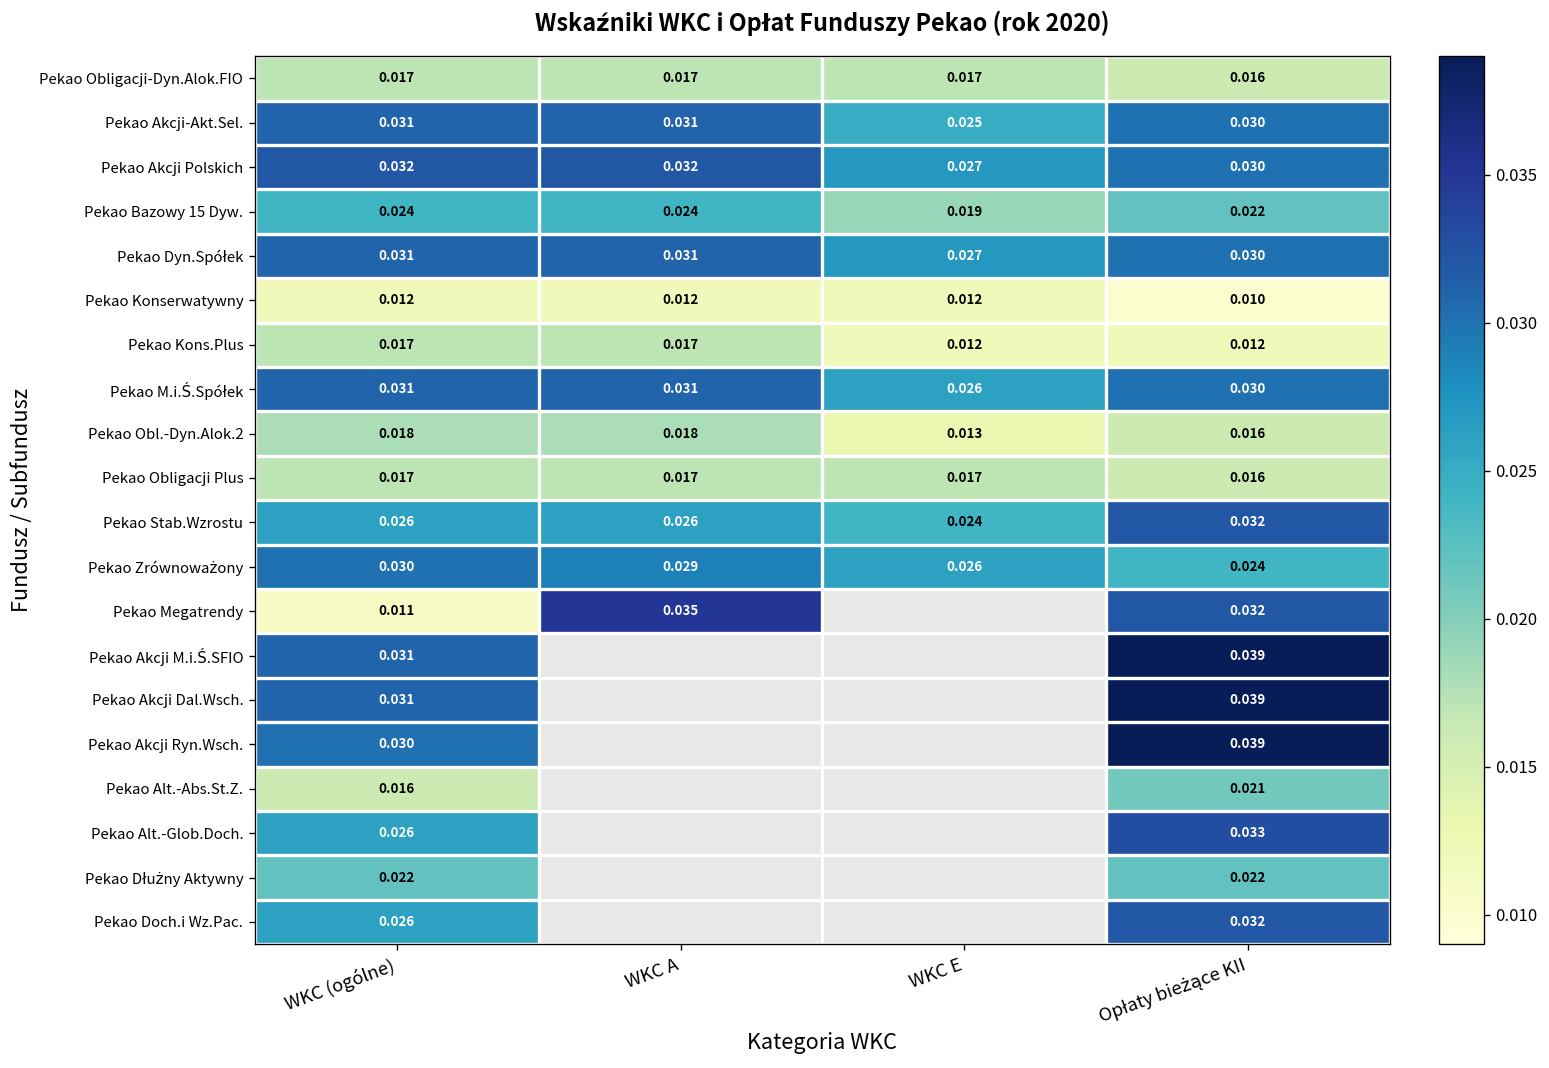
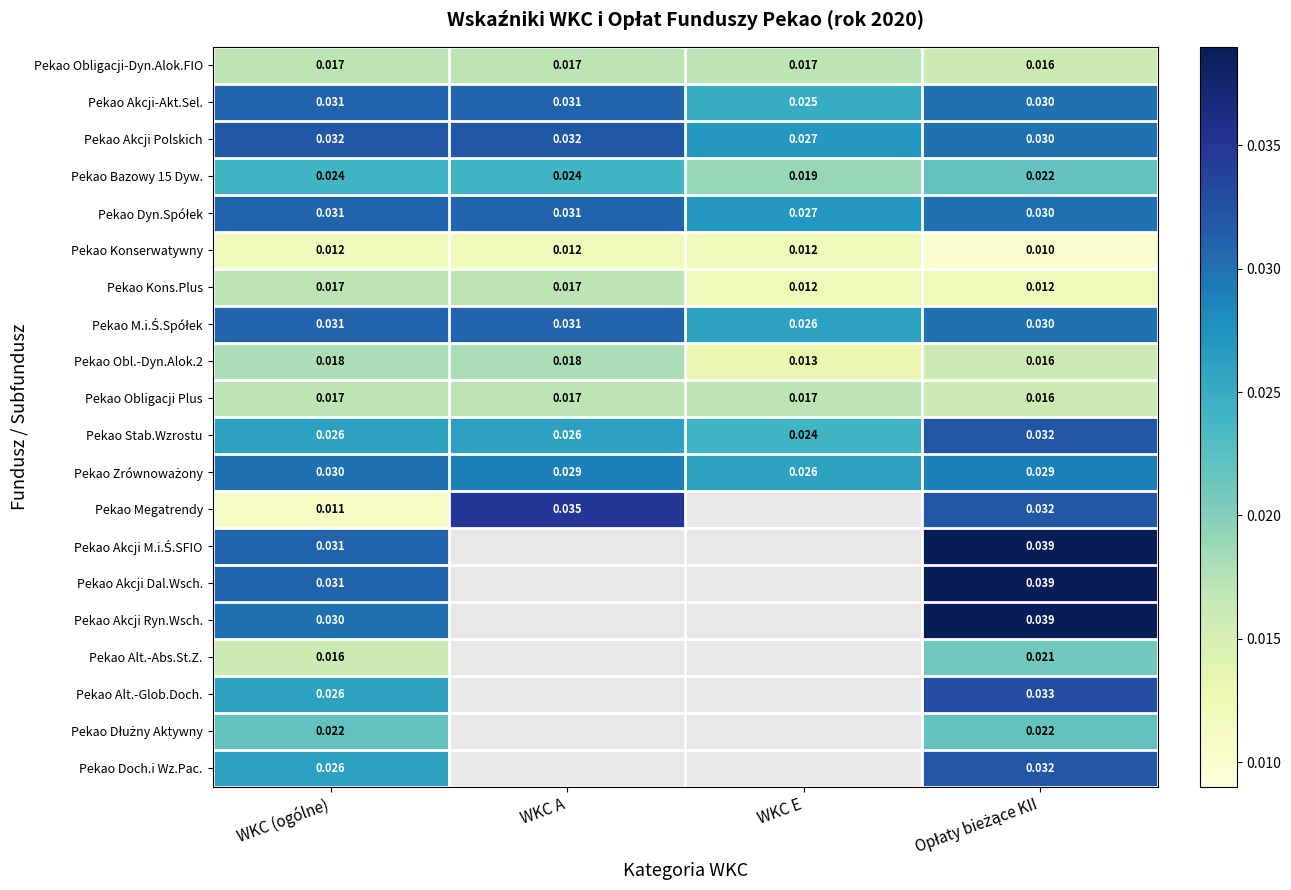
Pekao Zrównoważony, Opłaty bieżące KII: 0.024 -> 0.029
